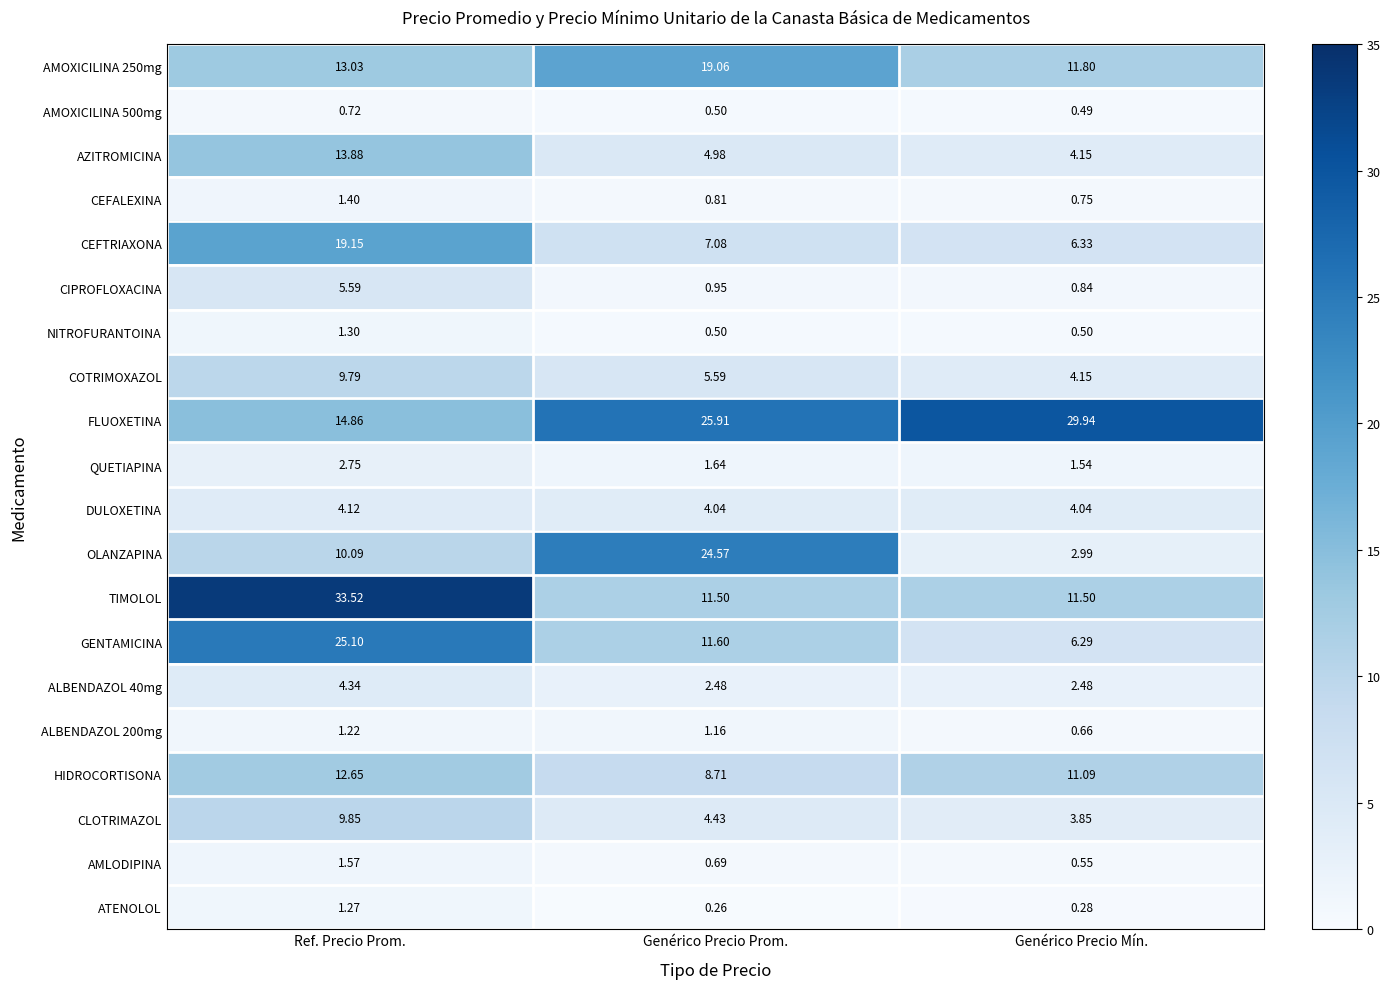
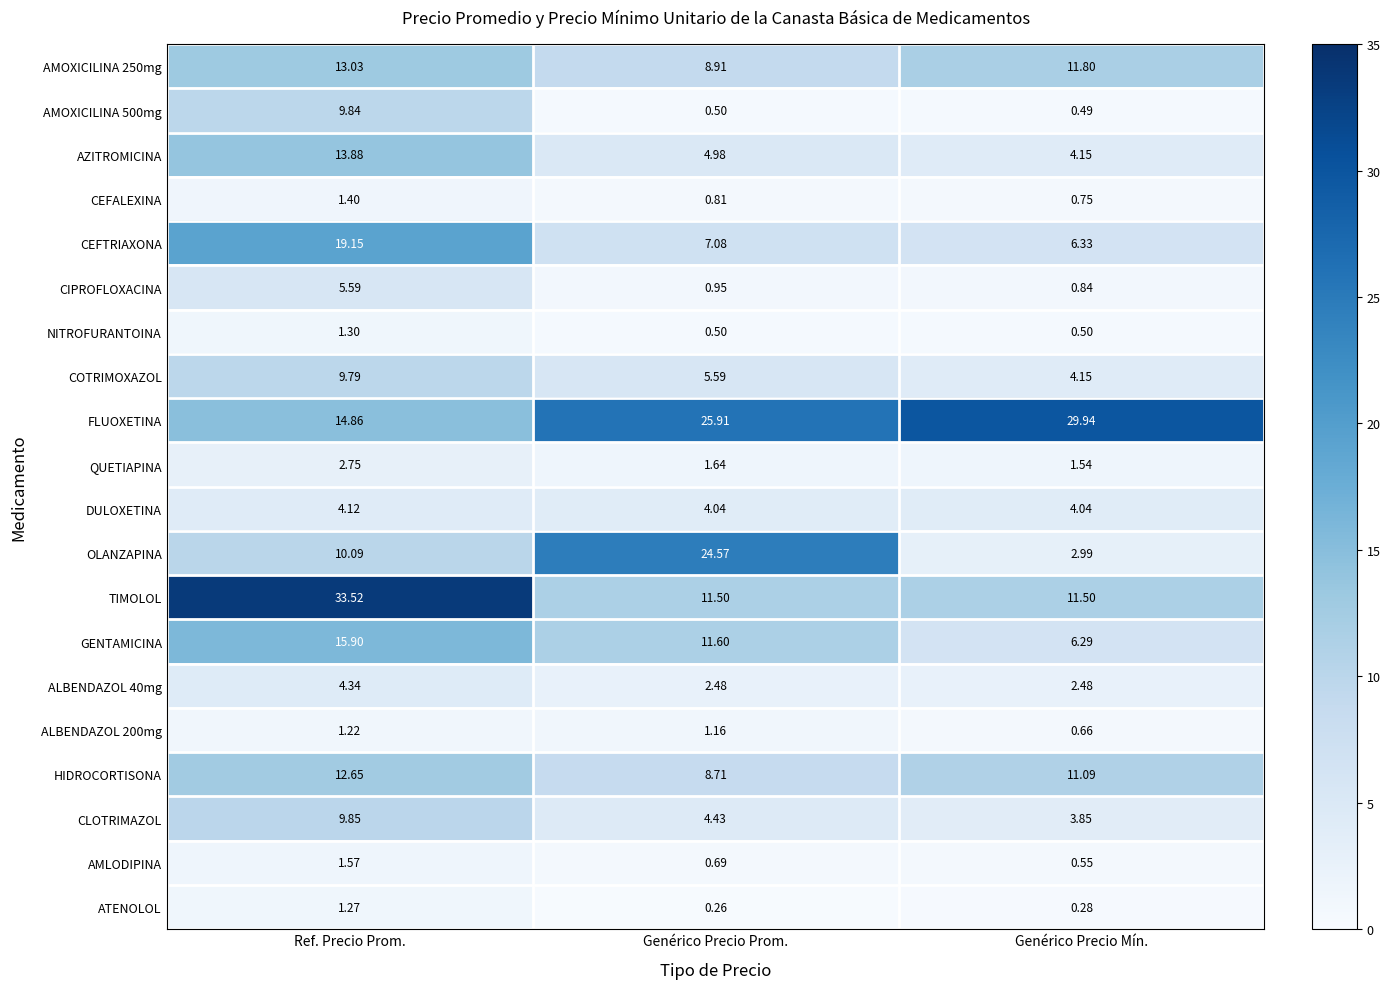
AMOXICILINA 250mg, Genérico Precio Prom.: 19.06 -> 8.91
AMOXICILINA 500mg, Ref. Precio Prom.: 0.72 -> 9.84
GENTAMICINA, Ref. Precio Prom.: 25.10 -> 15.90
